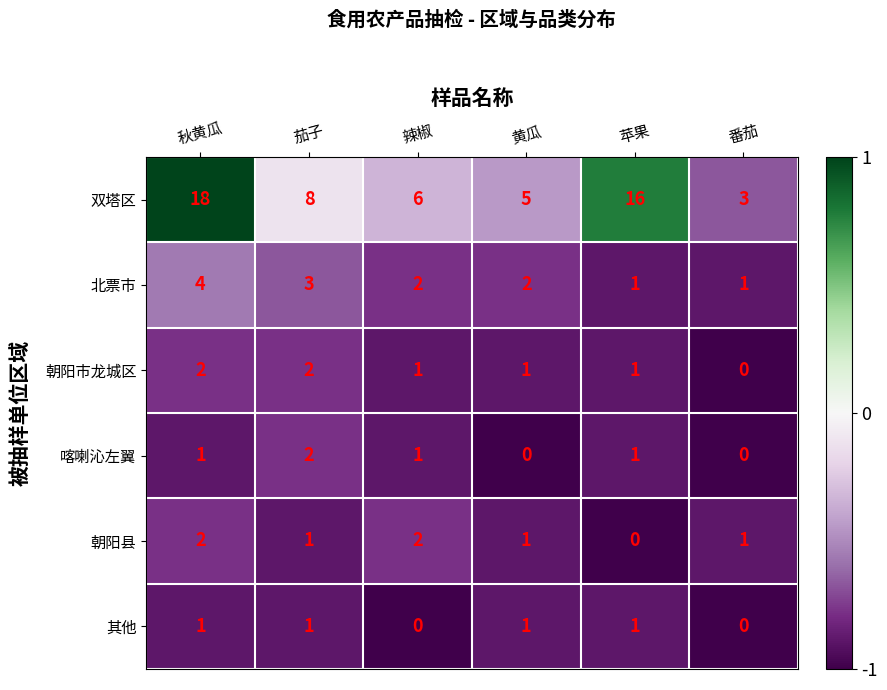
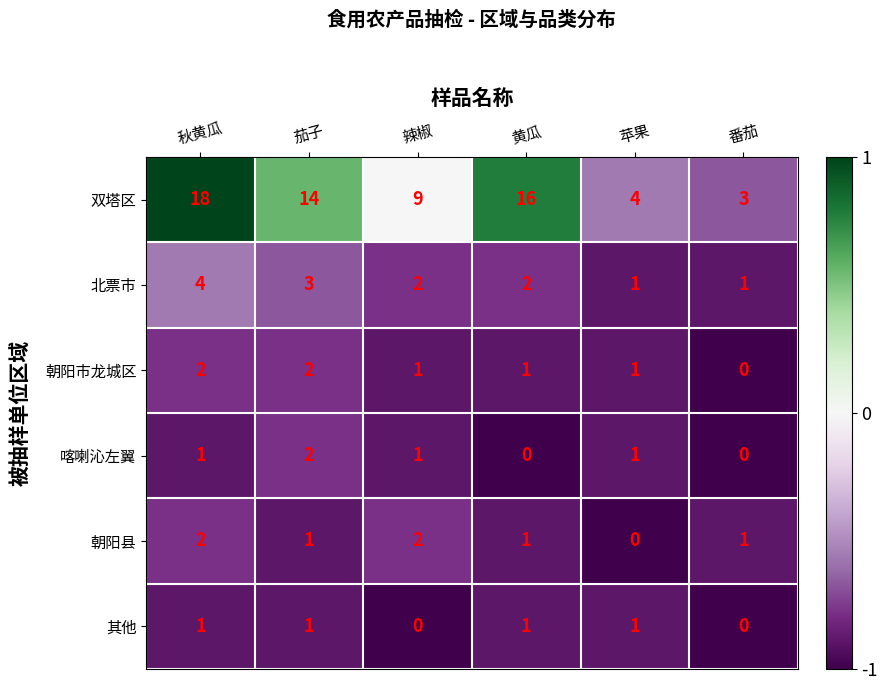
双塔区, 茄子: 8 -> 14
双塔区, 辣椒: 6 -> 9
双塔区, 黄瓜: 5 -> 16
双塔区, 苹果: 16 -> 4
